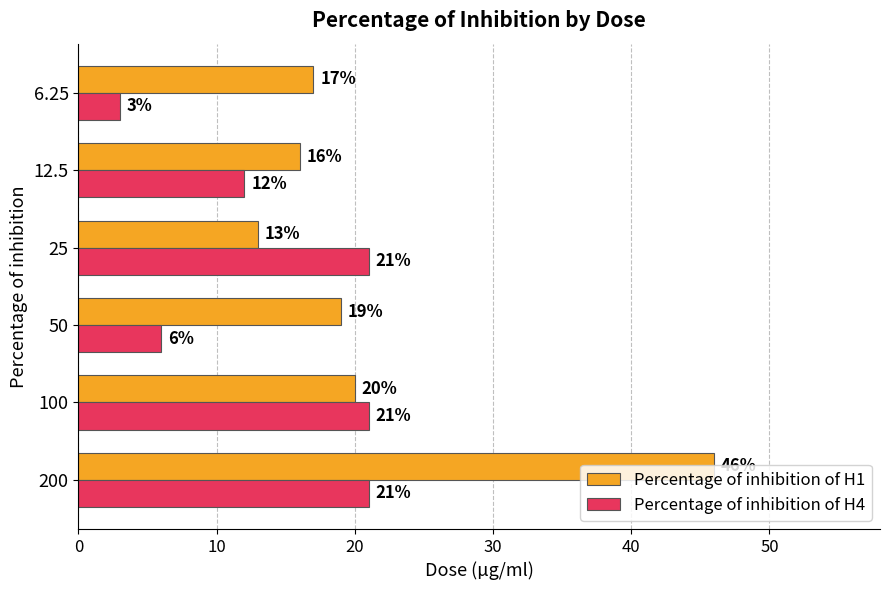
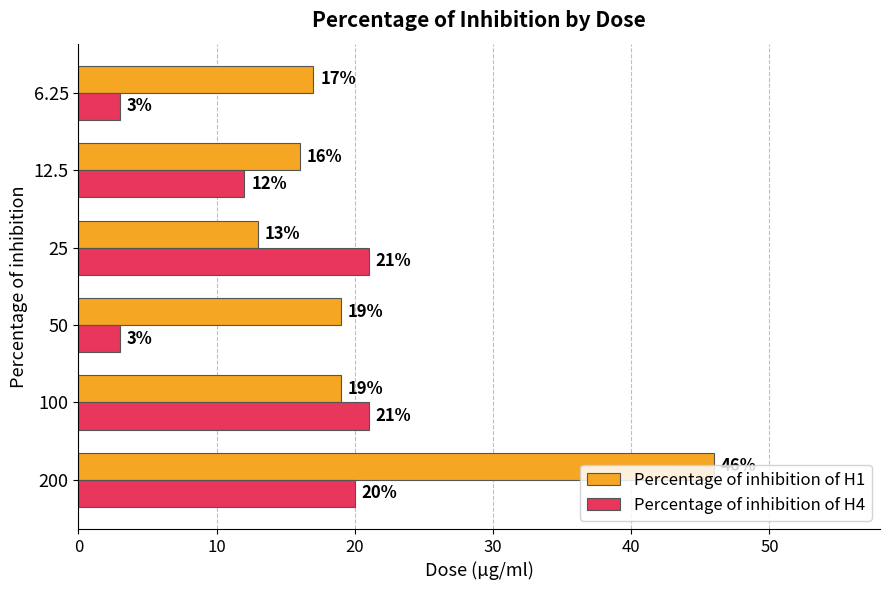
Percentage of inhibition of H4, 50: 6% -> 3%
Percentage of inhibition of H1, 100: 20% -> 19%
Percentage of inhibition of H4, 200: 21% -> 20%
